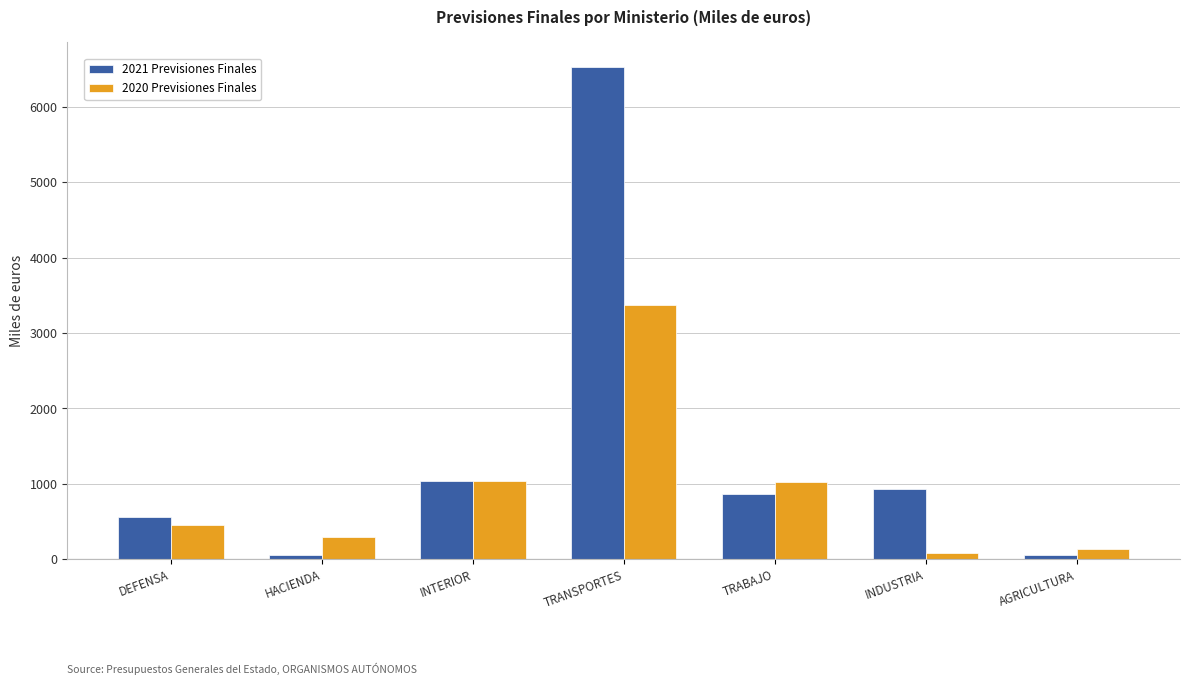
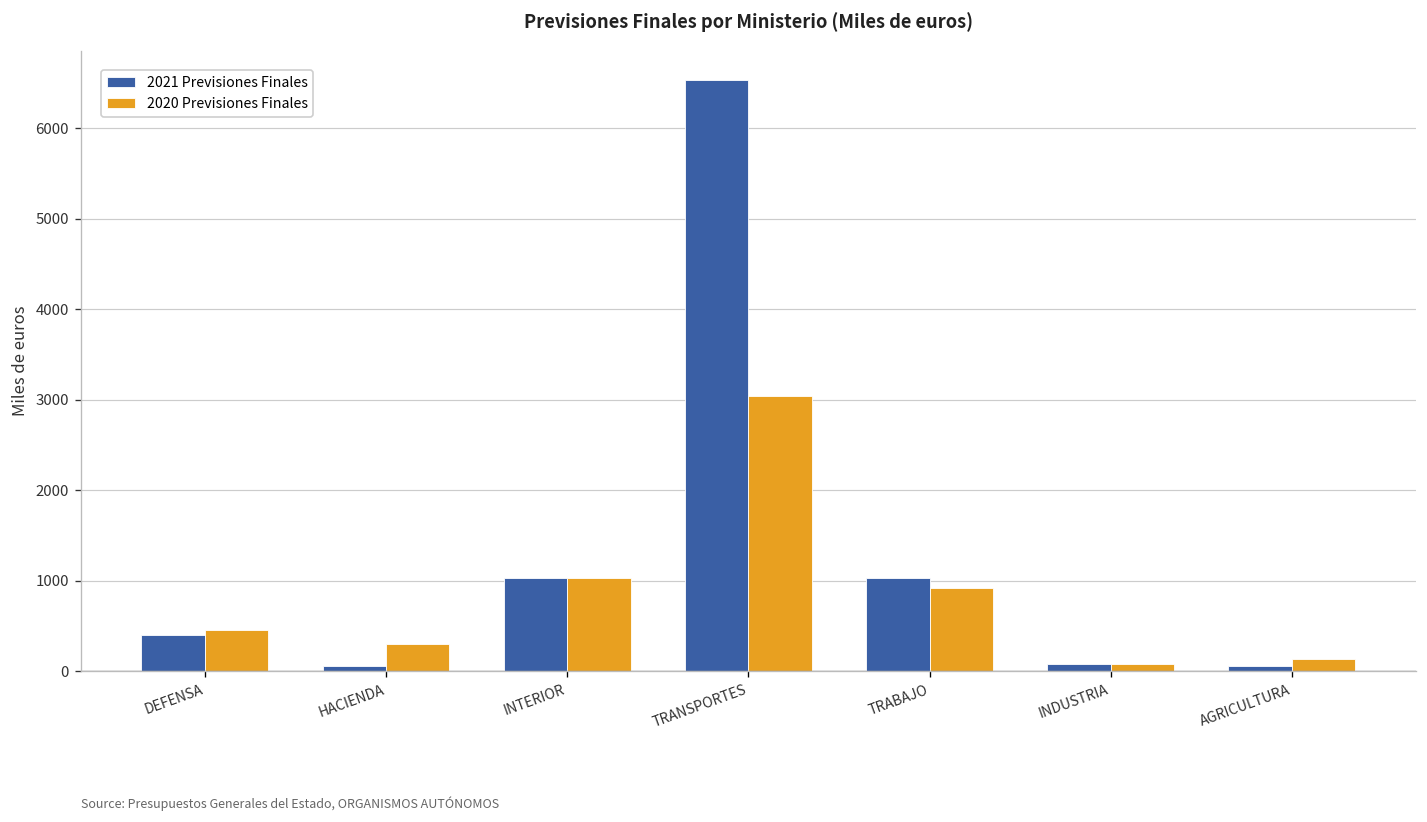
2021 Previsiones Finales, DEFENSA: 600 -> 400
2020 Previsiones Finales, TRANSPORTES: 3400 -> 3000
2021 Previsiones Finales, TRABAJO: 900 -> 1000
2020 Previsiones Finales, TRABAJO: 1000 -> 900
2021 Previsiones Finales, INDUSTRIA: 900 -> 100
